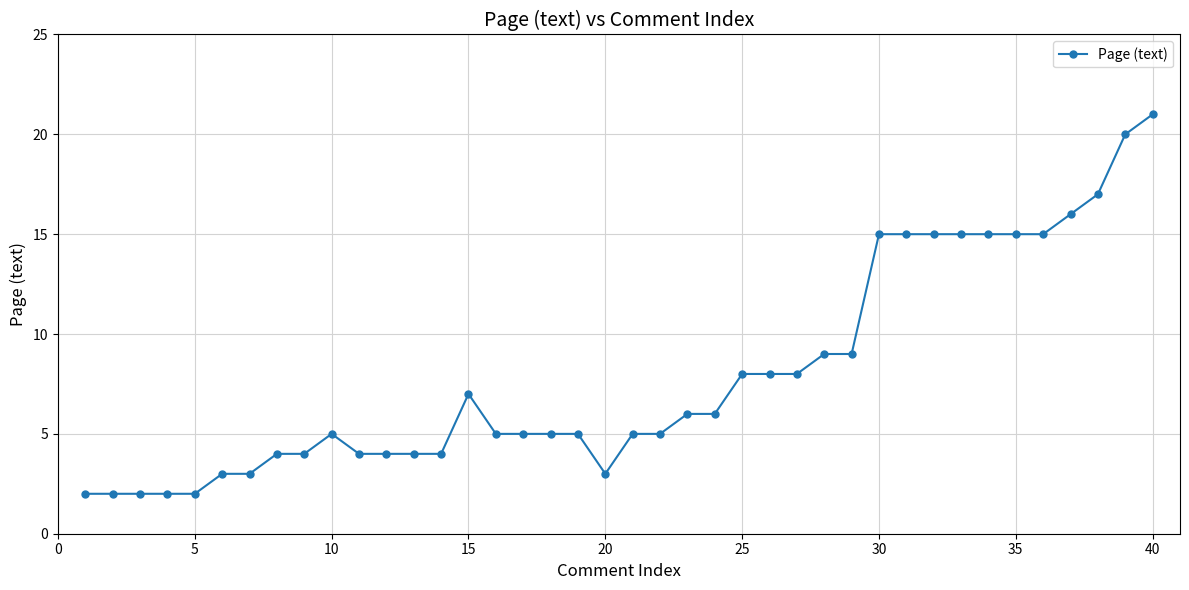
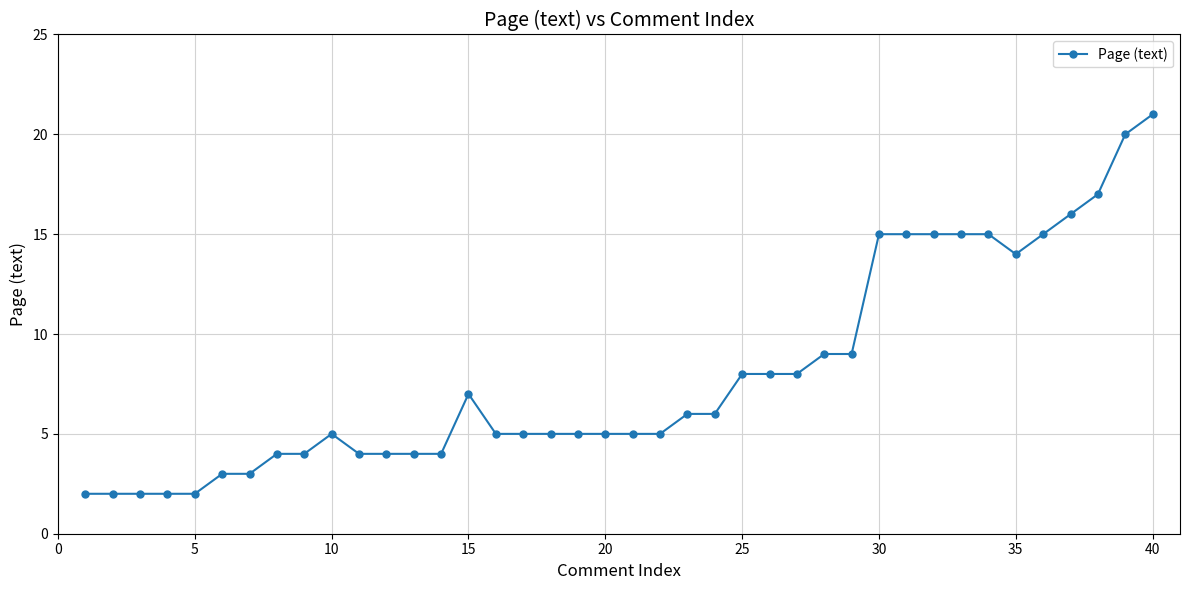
20: 3 -> 5
35: 15 -> 14
